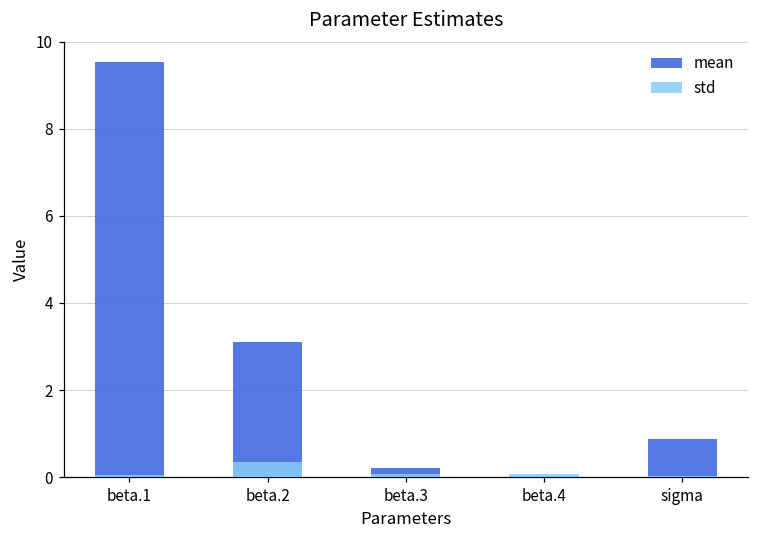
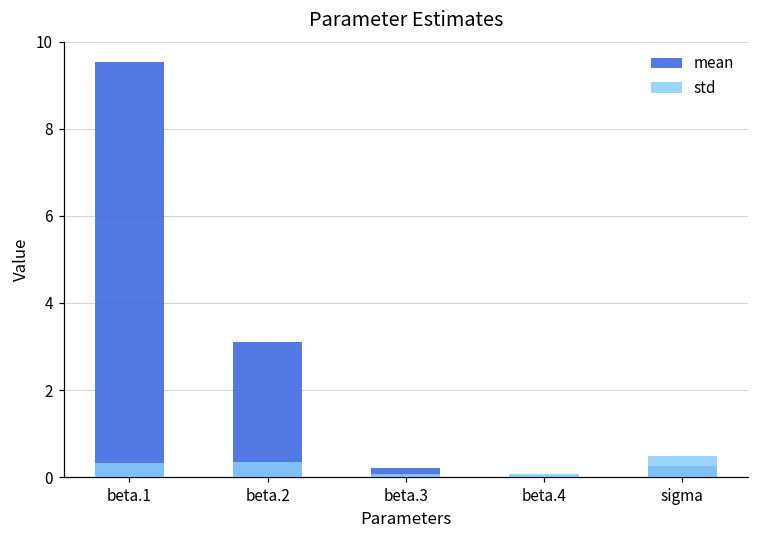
std, beta.1: 0.0 -> 0.3
mean, sigma: 0.9 -> 0.3
std, sigma: 0.0 -> 0.5
